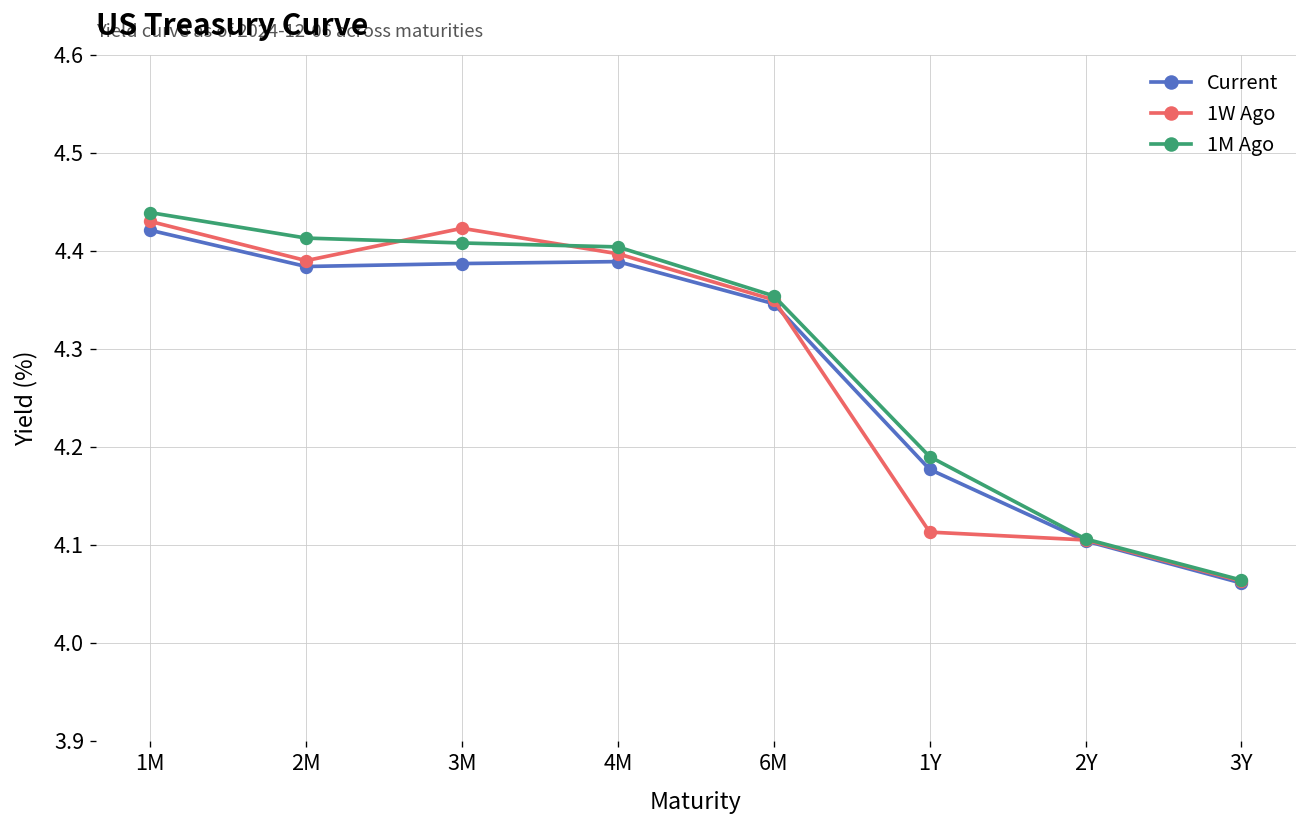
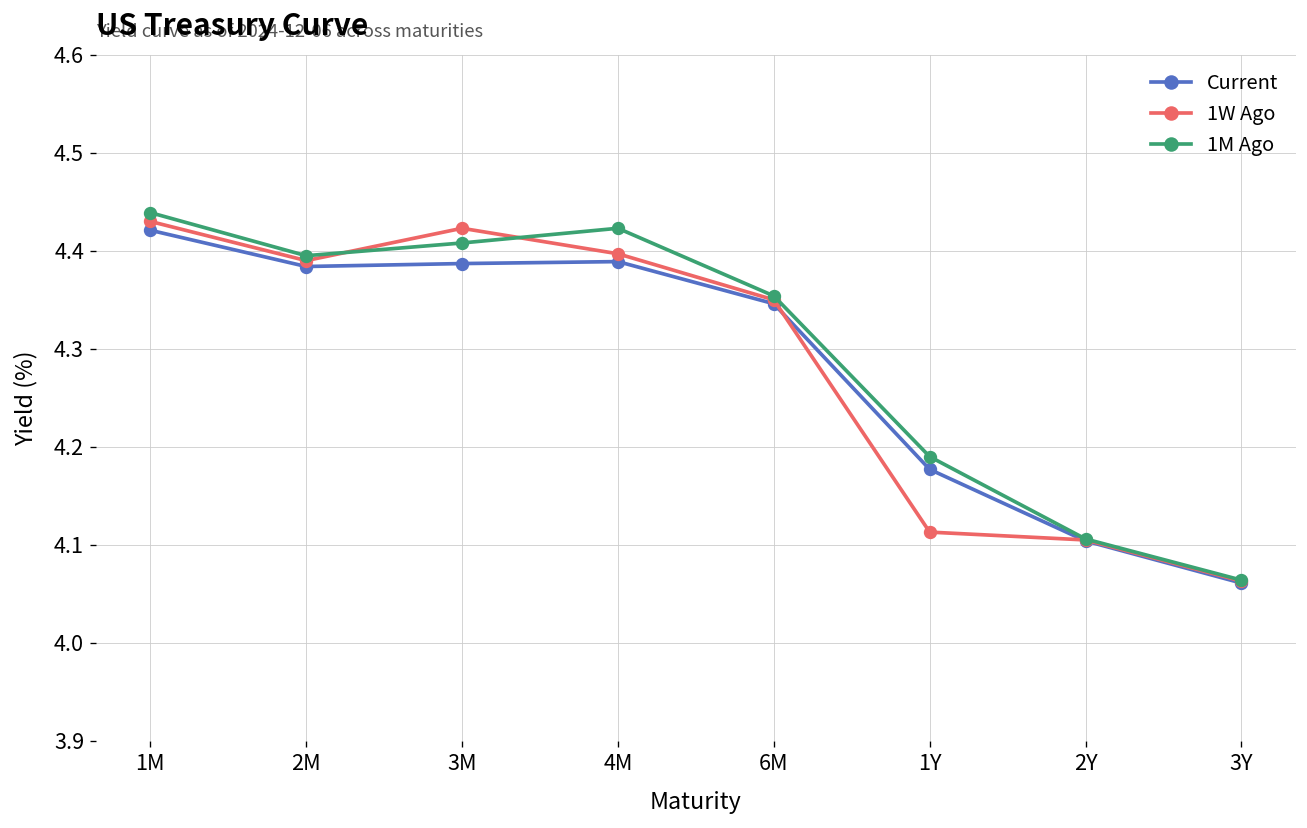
1M Ago, 2M: 4.41 -> 4.40
1M Ago, 4M: 4.40 -> 4.42
